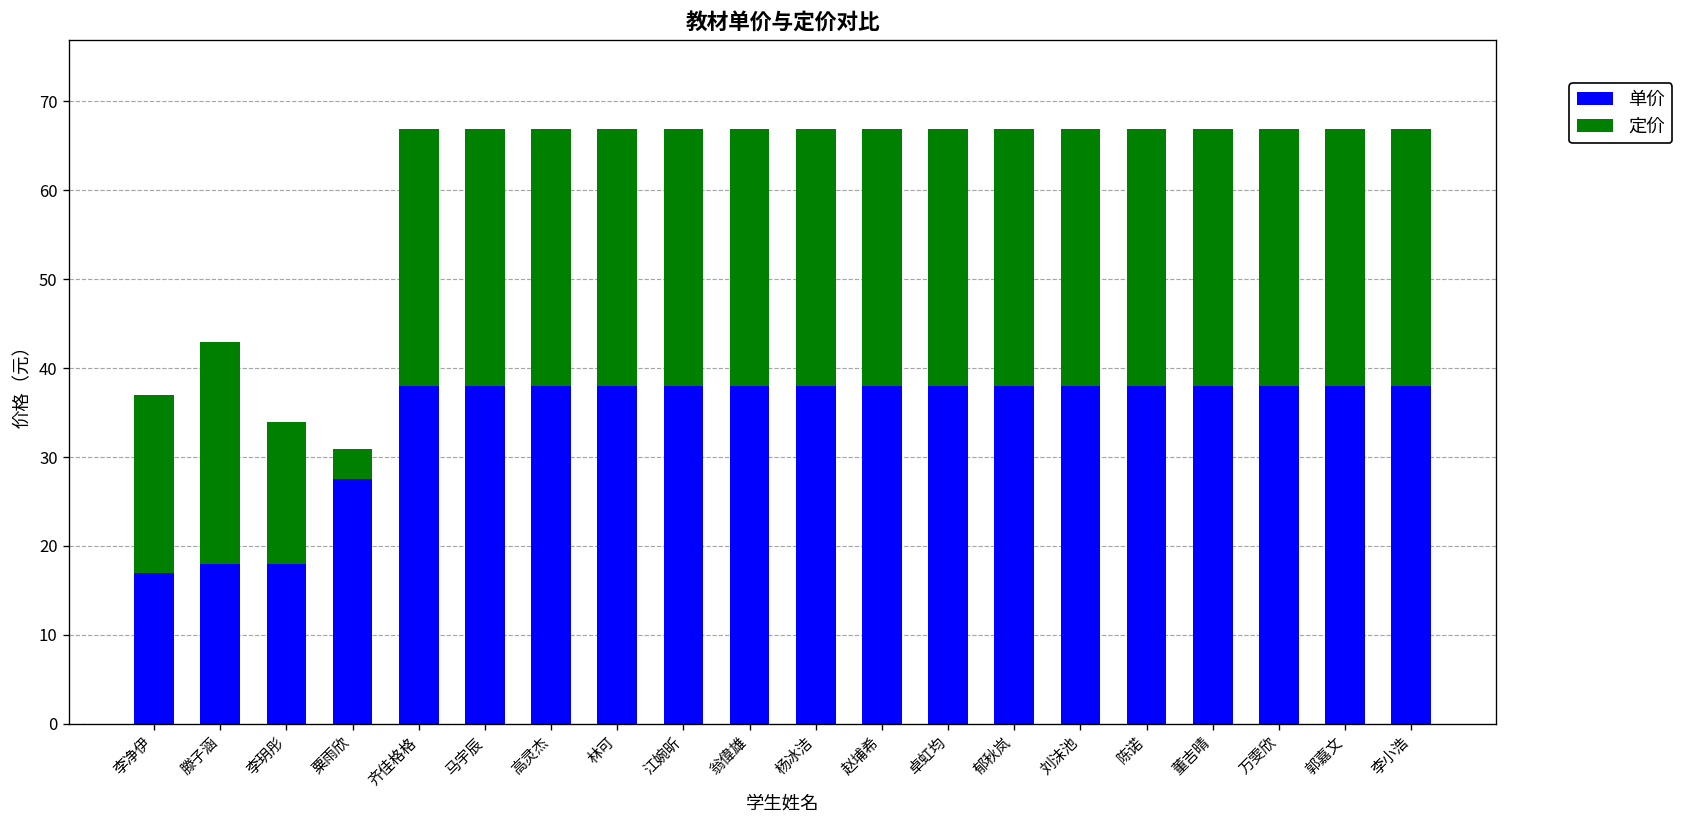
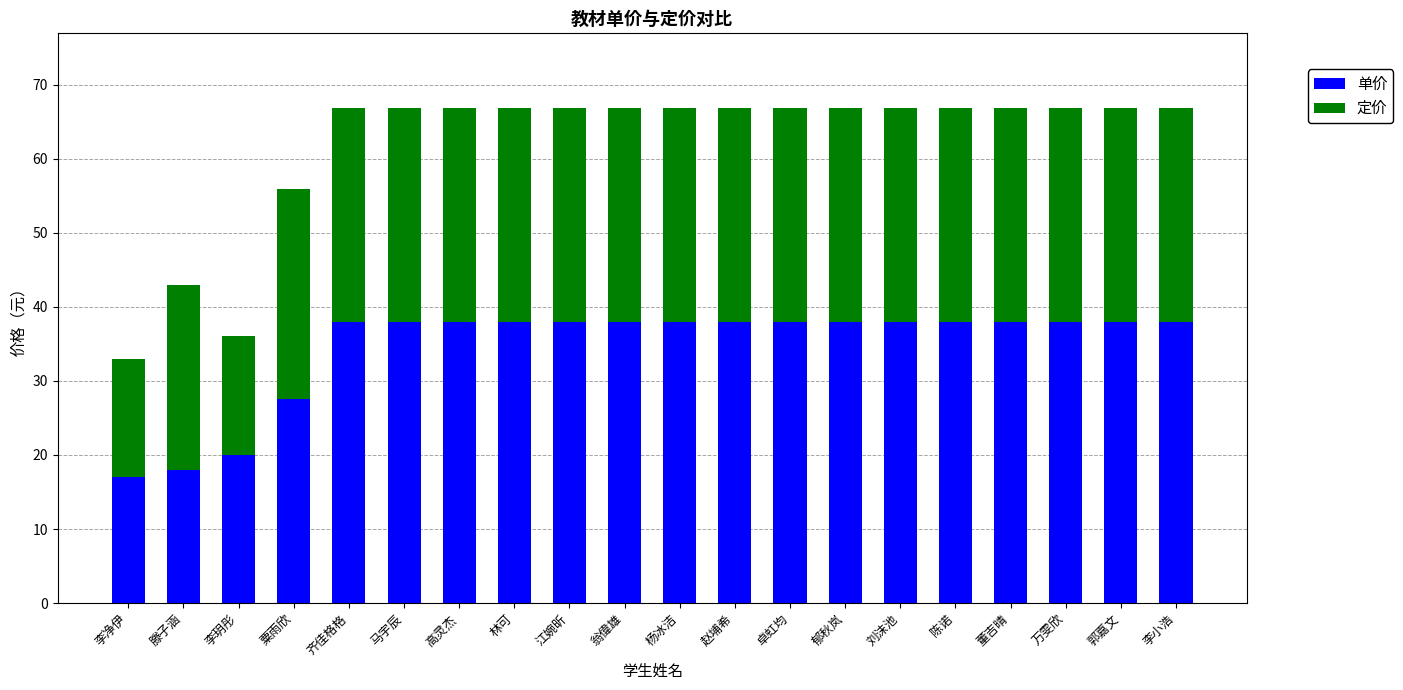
定价, 李净伊: 20 -> 16
单价, 李玥彤: 18 -> 20
定价, 粟雨欣: 3 -> 28
